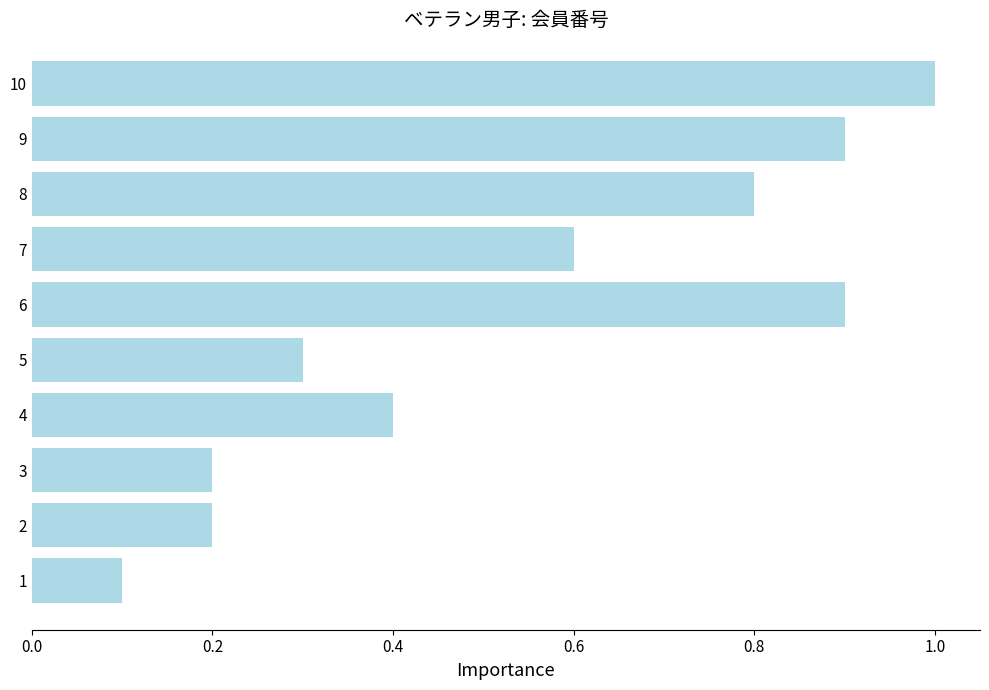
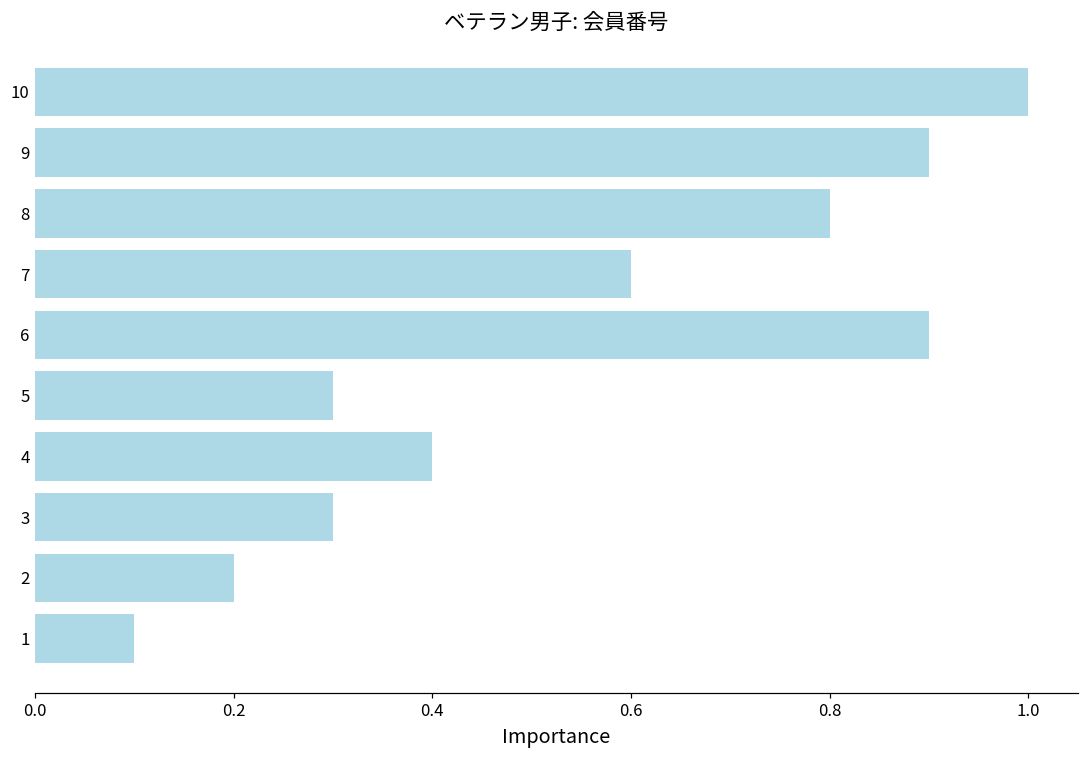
3: 0.20 -> 0.30
